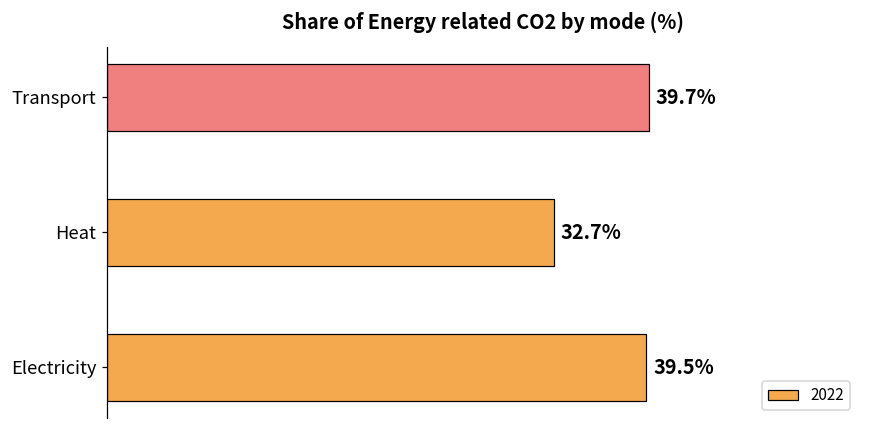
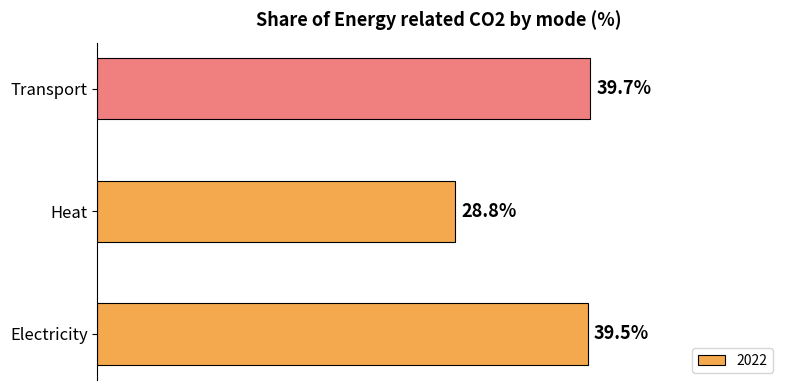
Heat: 32.7% -> 28.8%
